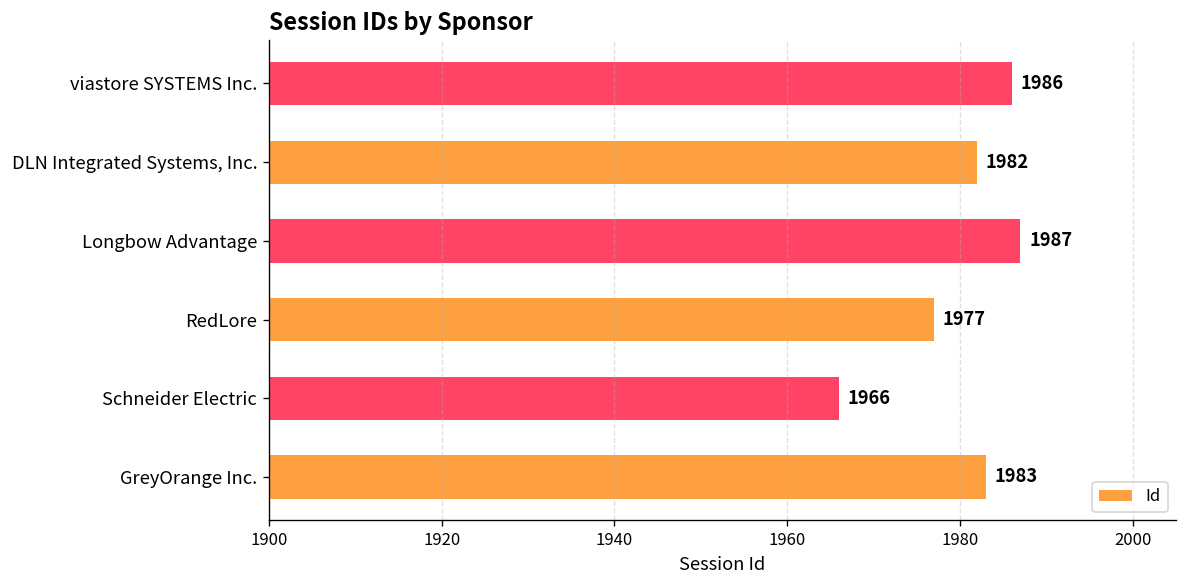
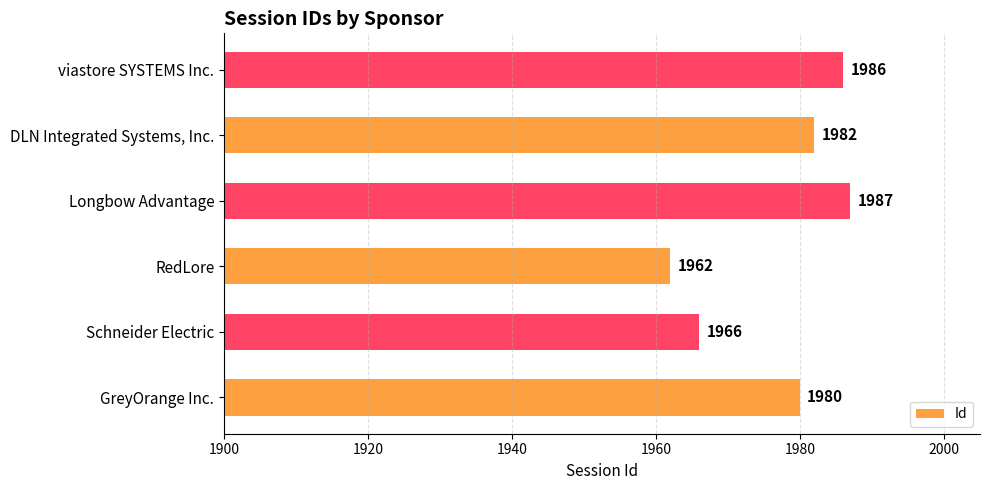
RedLore: 1977 -> 1962
GreyOrange Inc.: 1983 -> 1980
